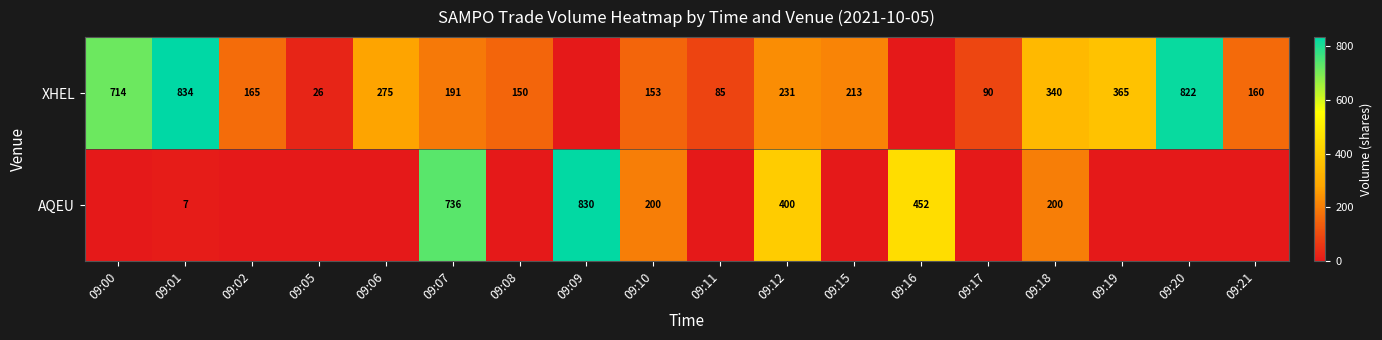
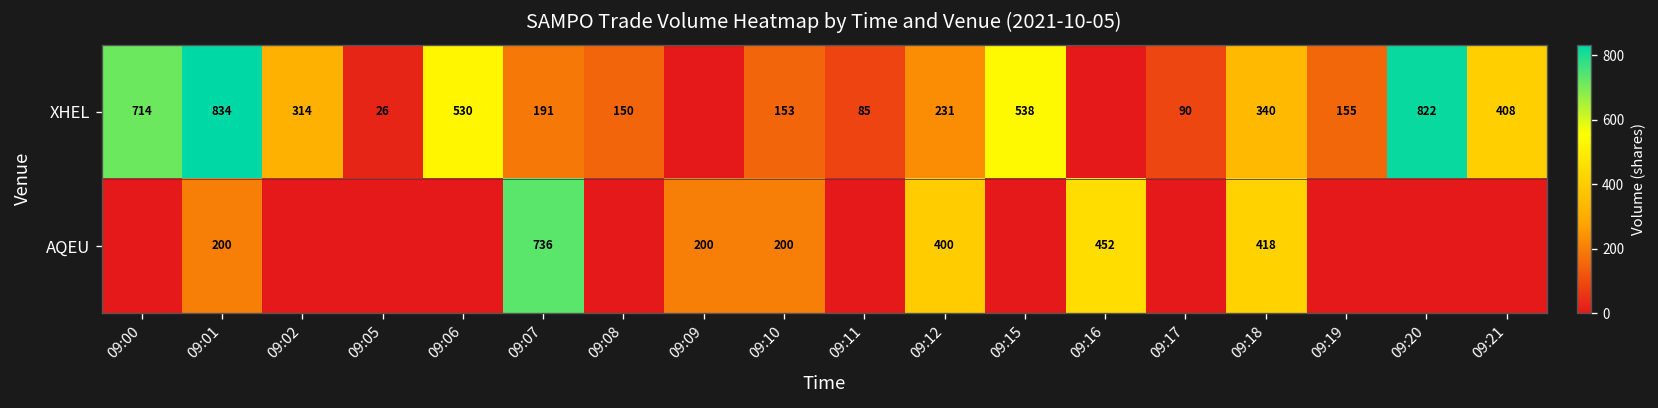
XHEL, 09:02: 165 -> 314
XHEL, 09:06: 275 -> 530
XHEL, 09:15: 213 -> 538
XHEL, 09:19: 365 -> 155
XHEL, 09:21: 160 -> 408
AQEU, 09:01: 7 -> 200
AQEU, 09:09: 830 -> 200
AQEU, 09:18: 200 -> 418
